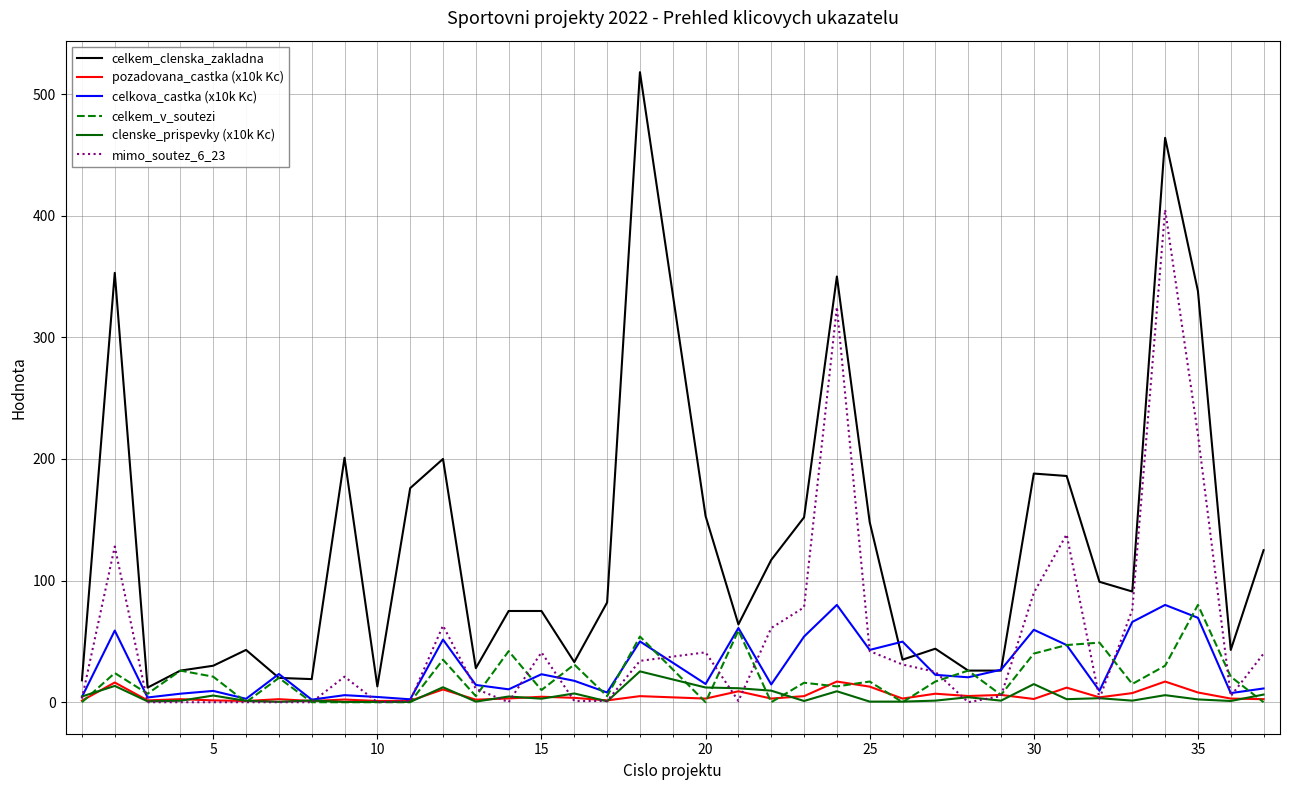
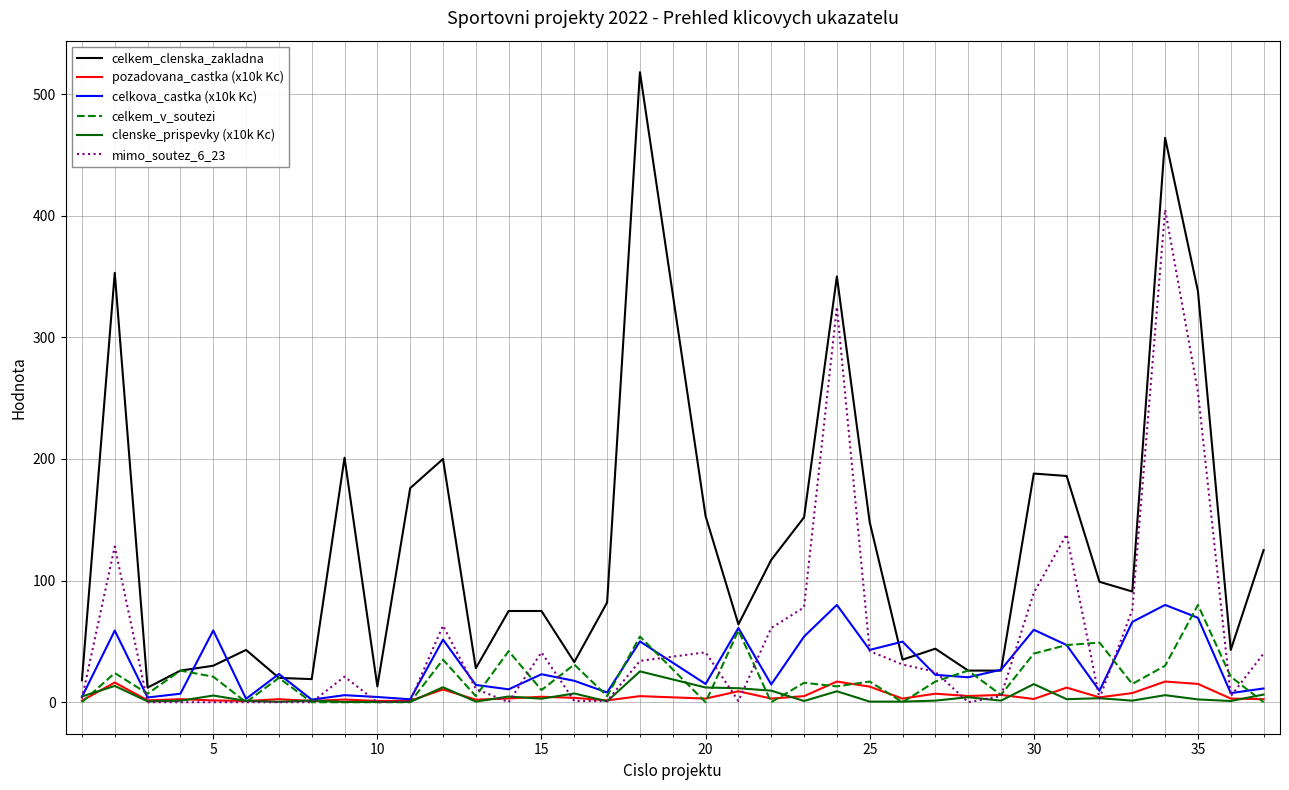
celkova_castka (x10k Kc), 5: 9 -> 59
pozadovana_castka (x10k Kc), 35: 8 -> 15
mimo_soutez_6_23, 35: 220 -> 255
